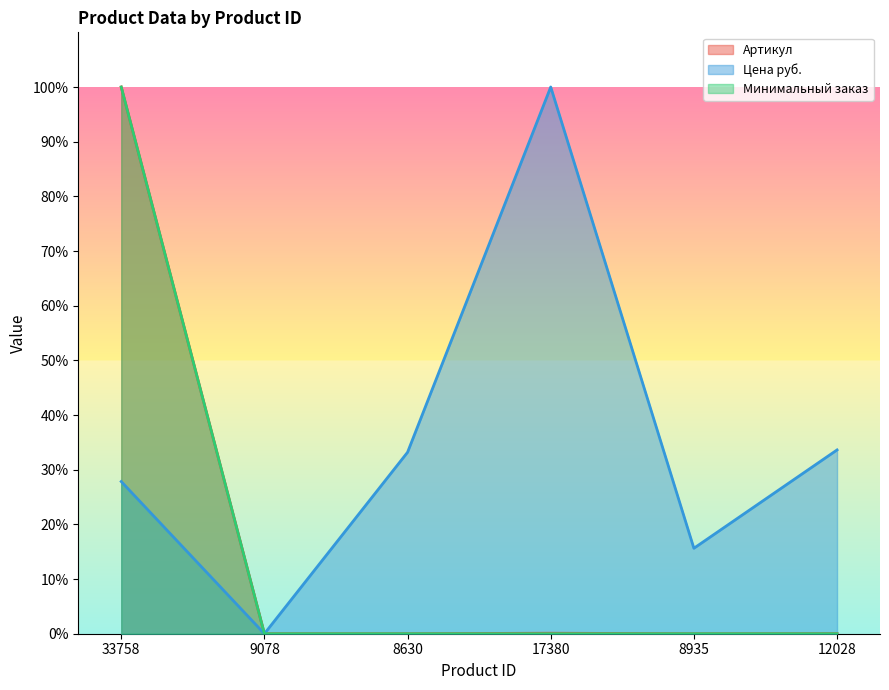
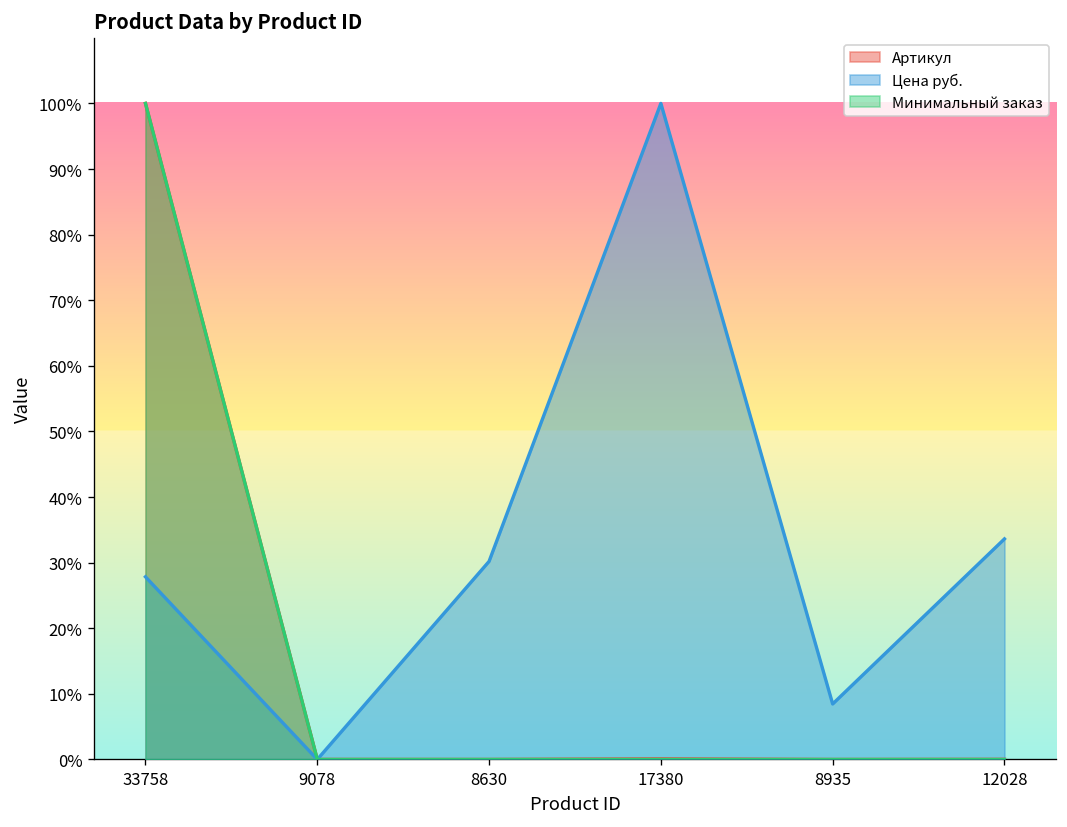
Цена руб., 8630: 33% -> 30%
Цена руб., 8935: 16% -> 8%
